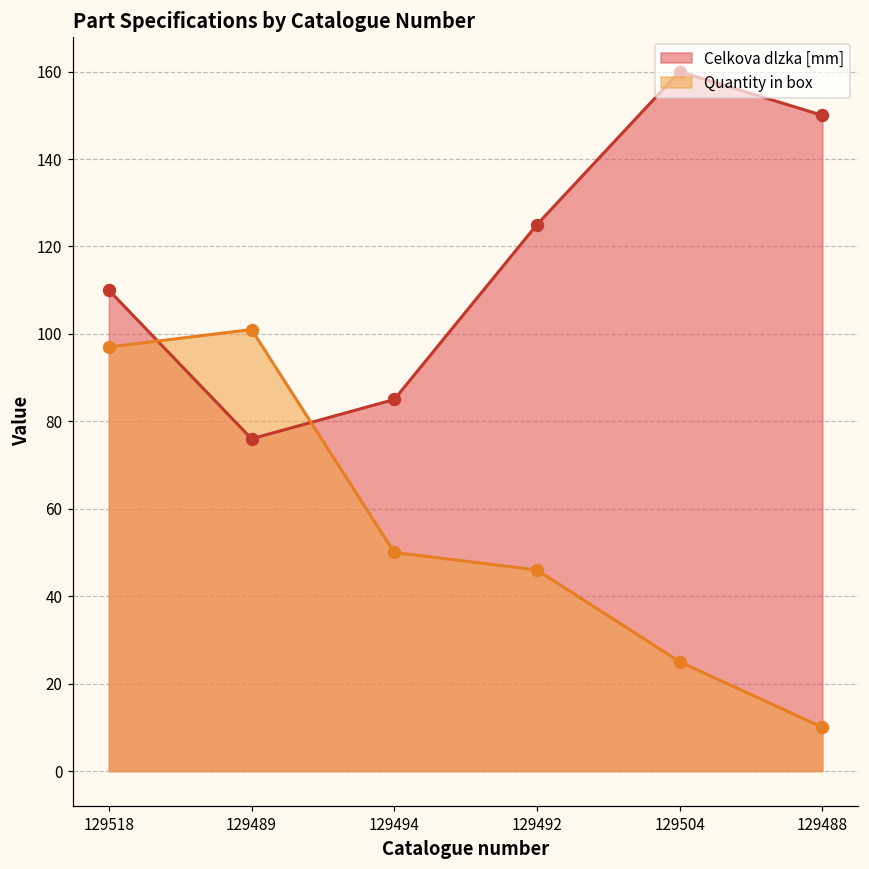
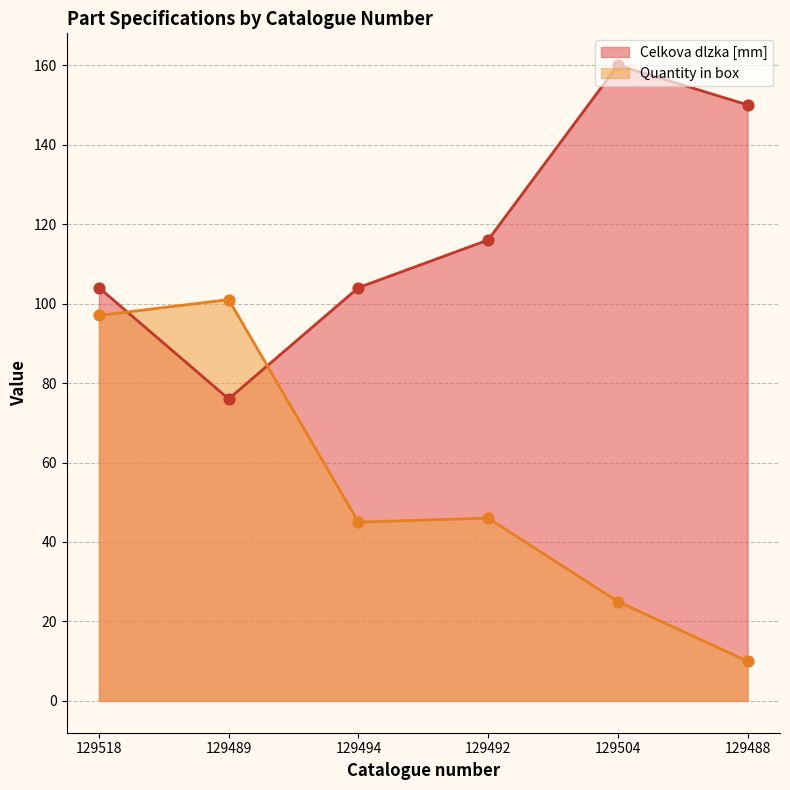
Celkova dlzka [mm], 129518: 110 -> 104
Celkova dlzka [mm], 129494: 85 -> 104
Quantity in box, 129494: 50 -> 45
Celkova dlzka [mm], 129492: 125 -> 116
